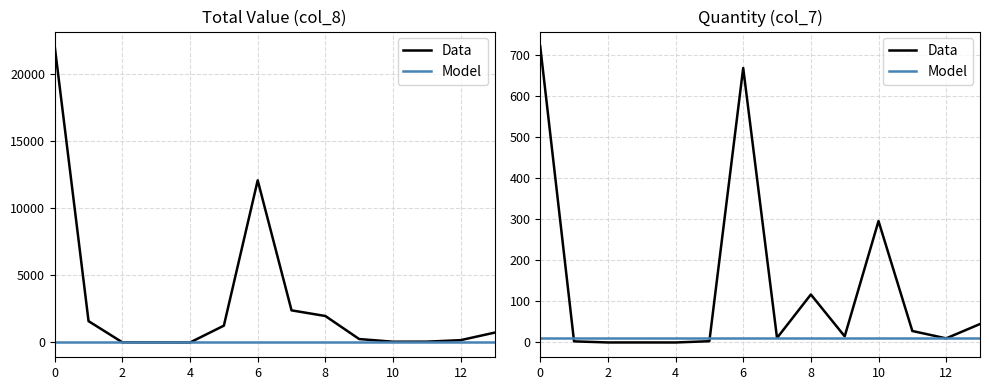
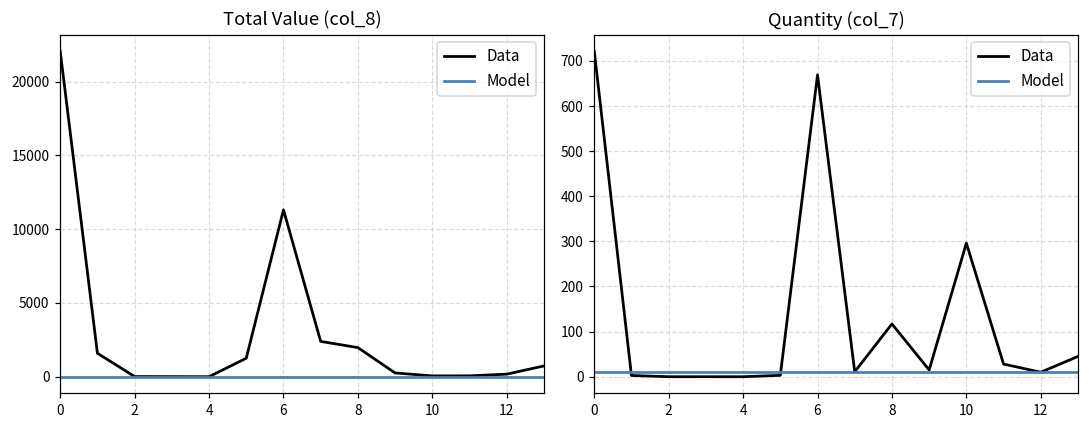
Total Value (col_8), Data, 6: 12100 -> 11300
